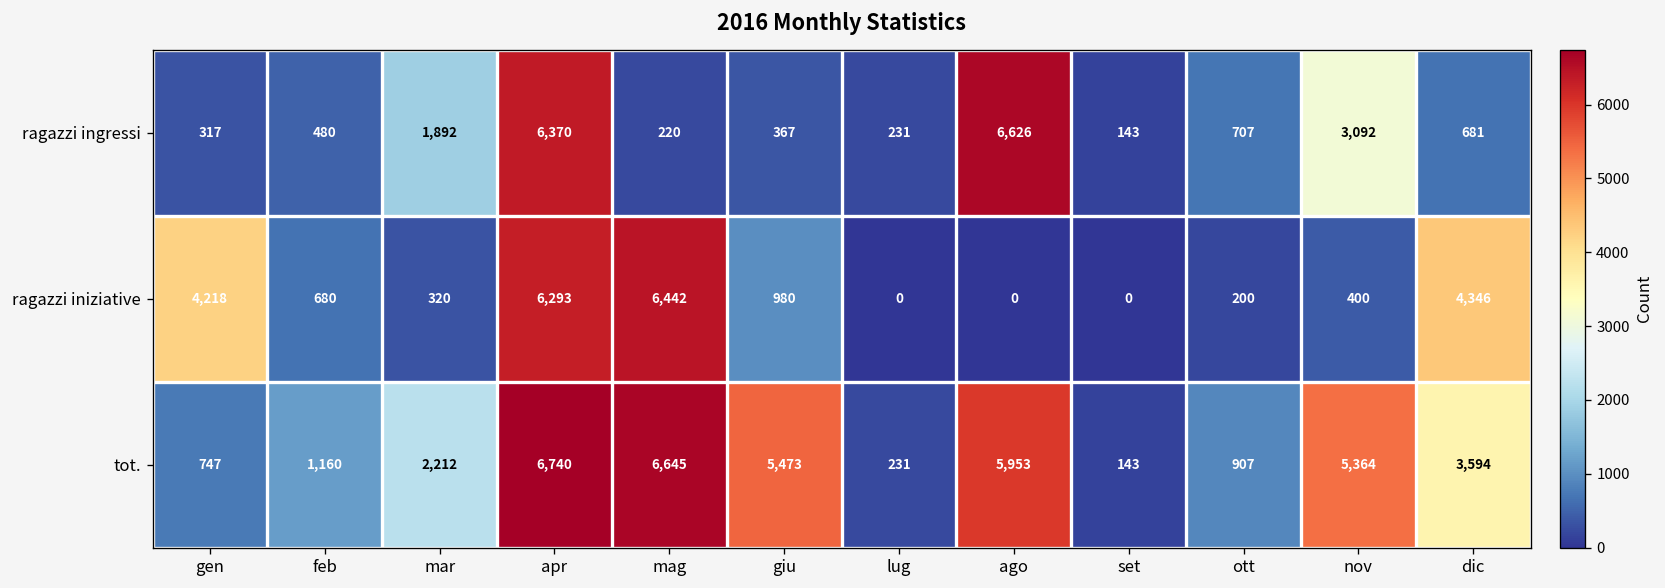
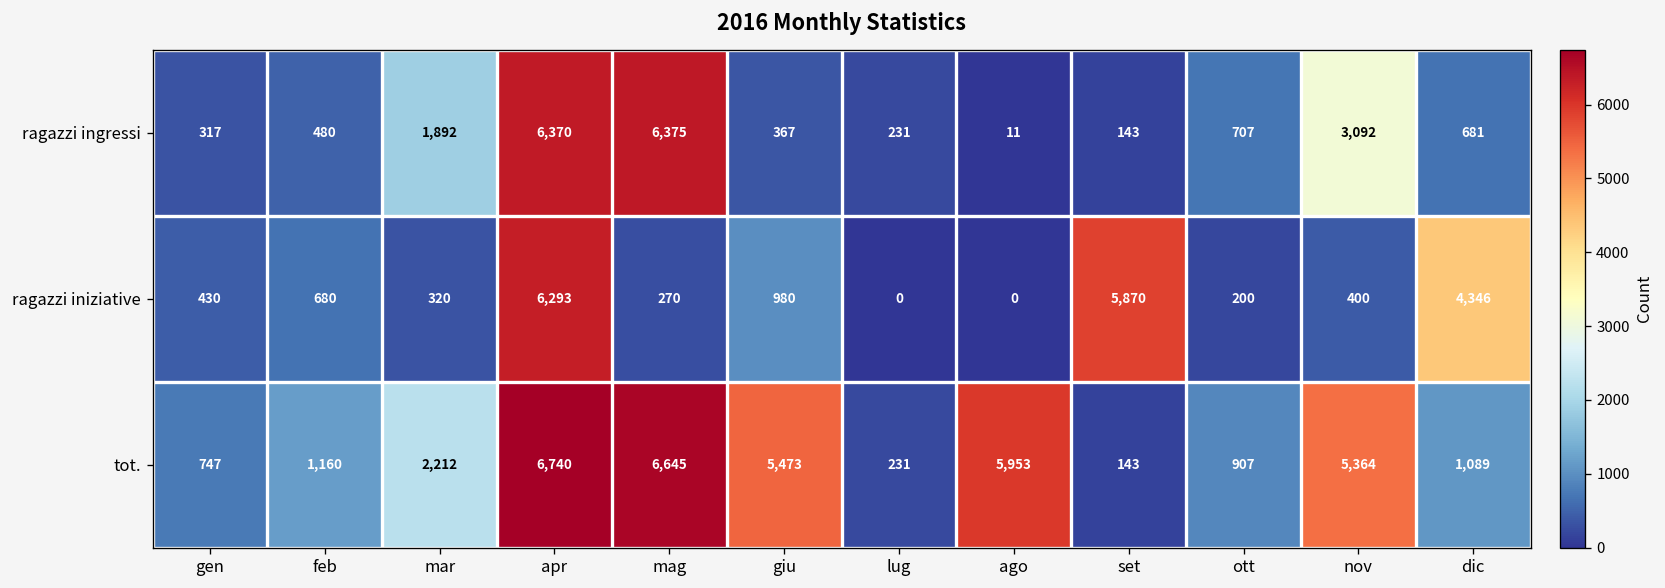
ragazzi ingressi, mag: 220 -> 6,375
ragazzi ingressi, ago: 6,626 -> 11
ragazzi iniziative, gen: 4,218 -> 430
ragazzi iniziative, mag: 6,442 -> 270
ragazzi iniziative, set: 0 -> 5,870
tot., dic: 3,594 -> 1,089
